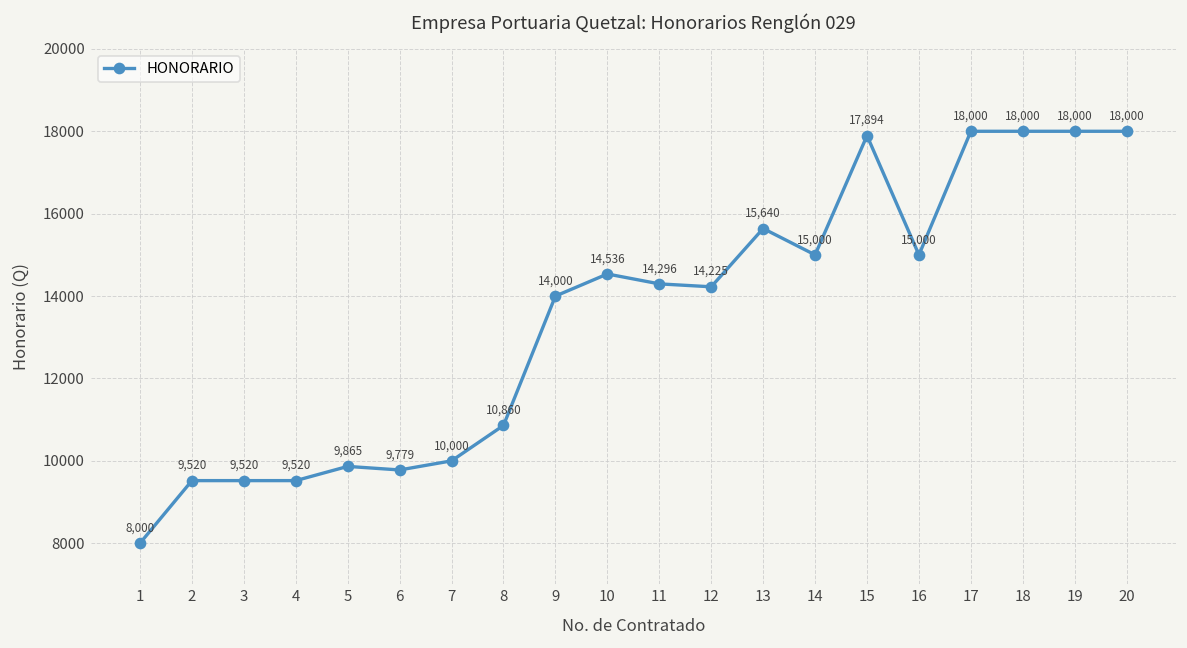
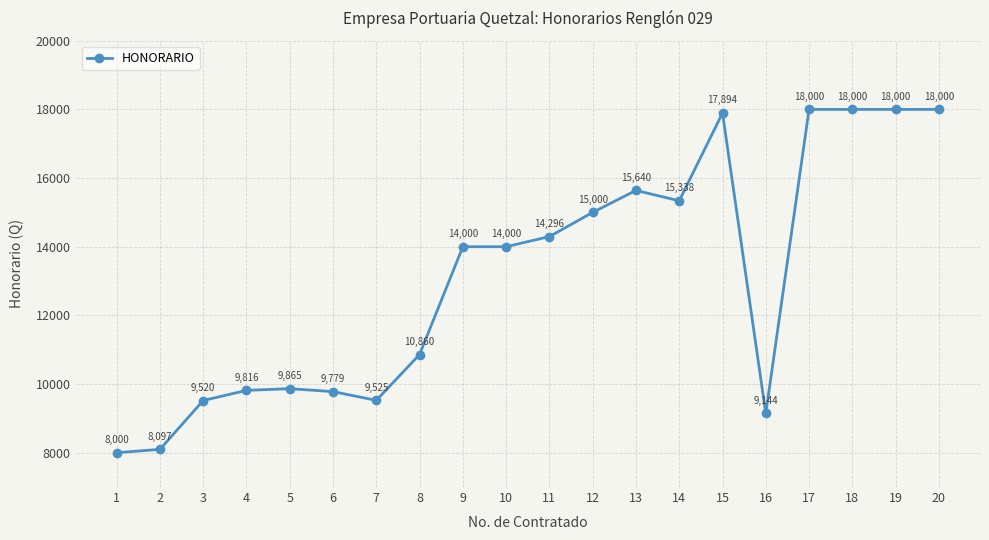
2: 9,520 -> 8,097
4: 9,520 -> 9,816
7: 10,000 -> 9,525
10: 14,536 -> 14,000
12: 14,225 -> 15,000
14: 15,000 -> 15,338
16: 15,000 -> 9,144
